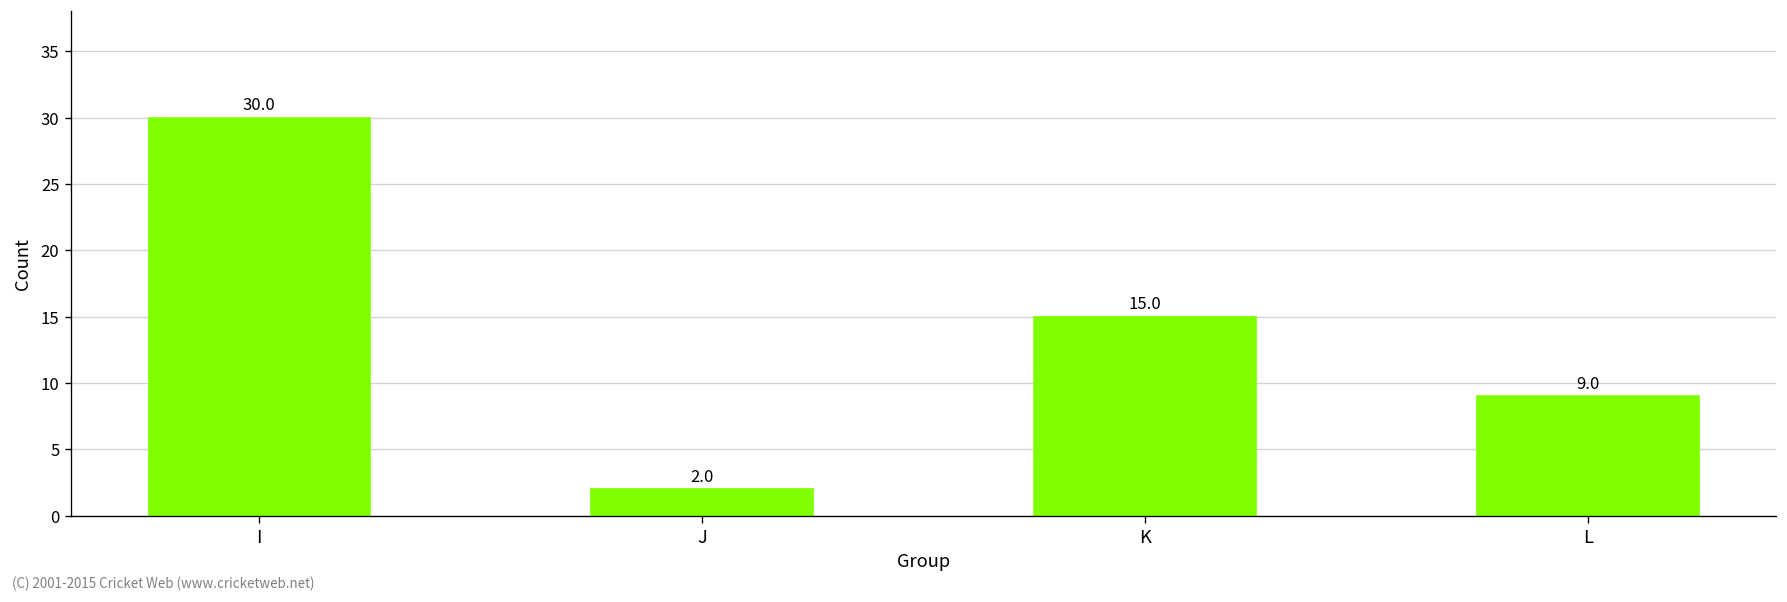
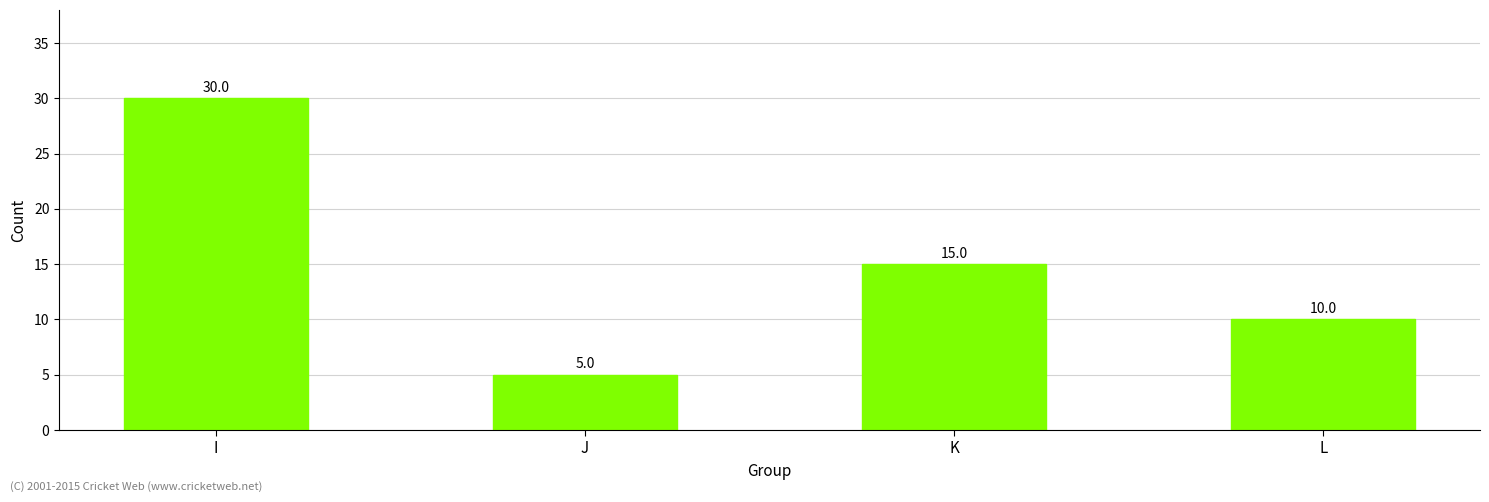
J: 2.0 -> 5.0
L: 9.0 -> 10.0
